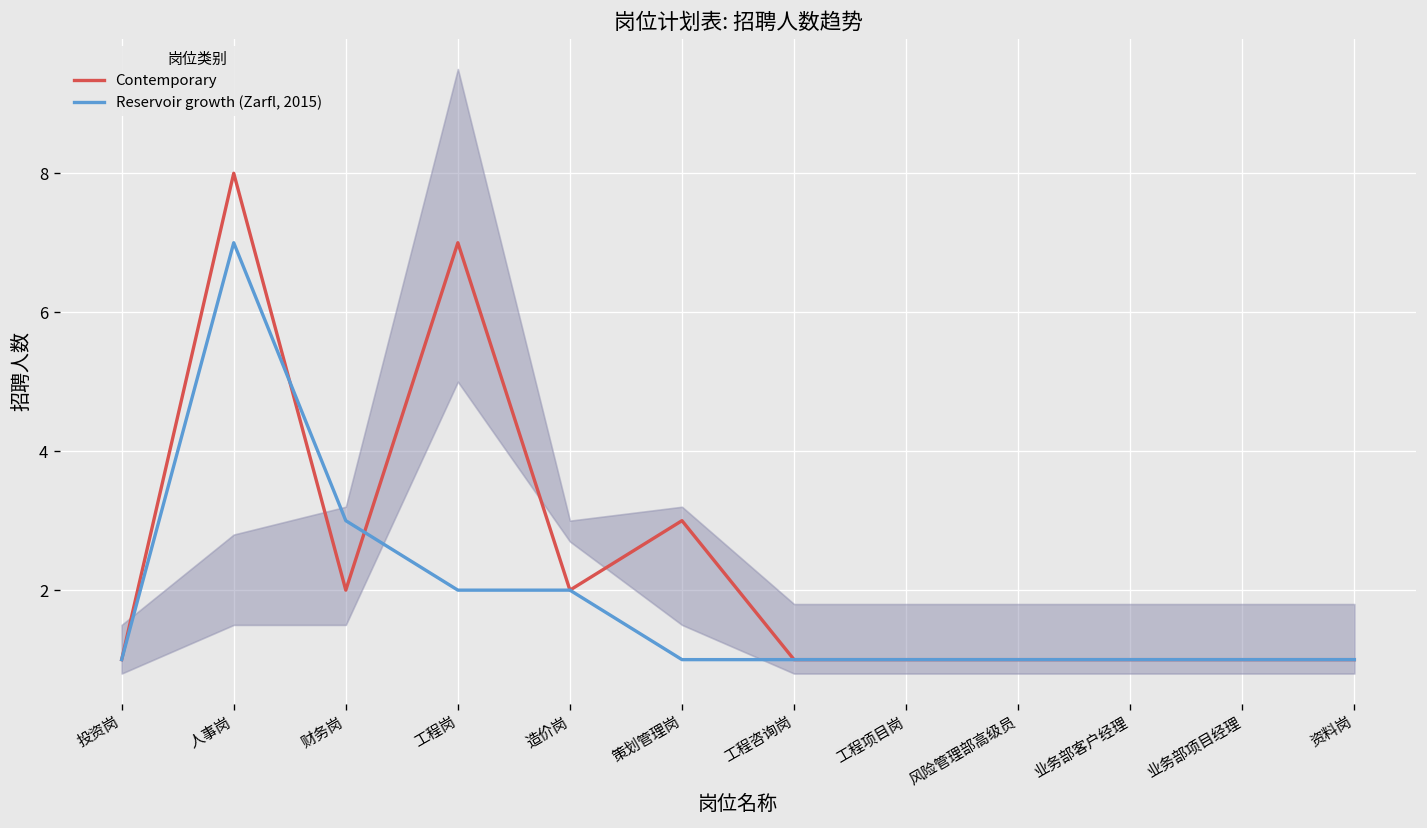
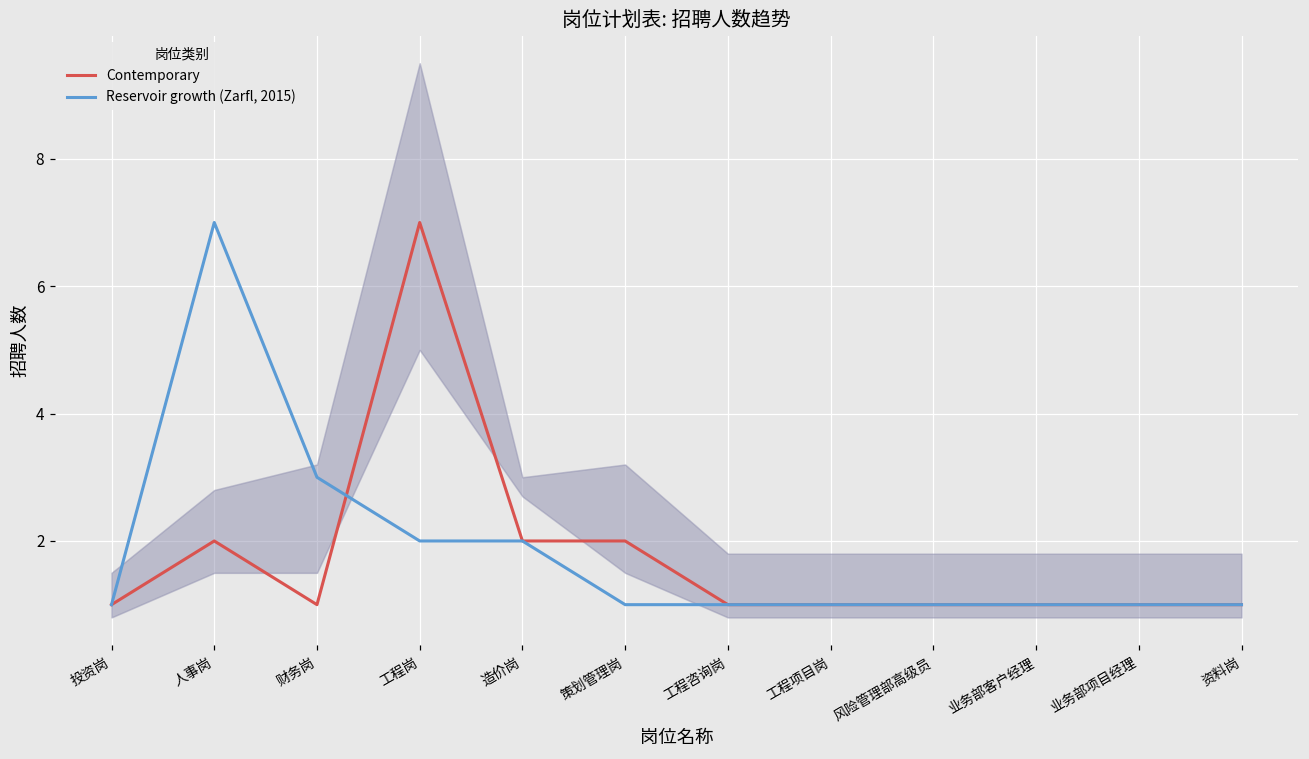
Contemporary, 人事岗: 8 -> 2
Contemporary, 财务岗: 2 -> 1
Contemporary, 策划管理岗: 3 -> 2
